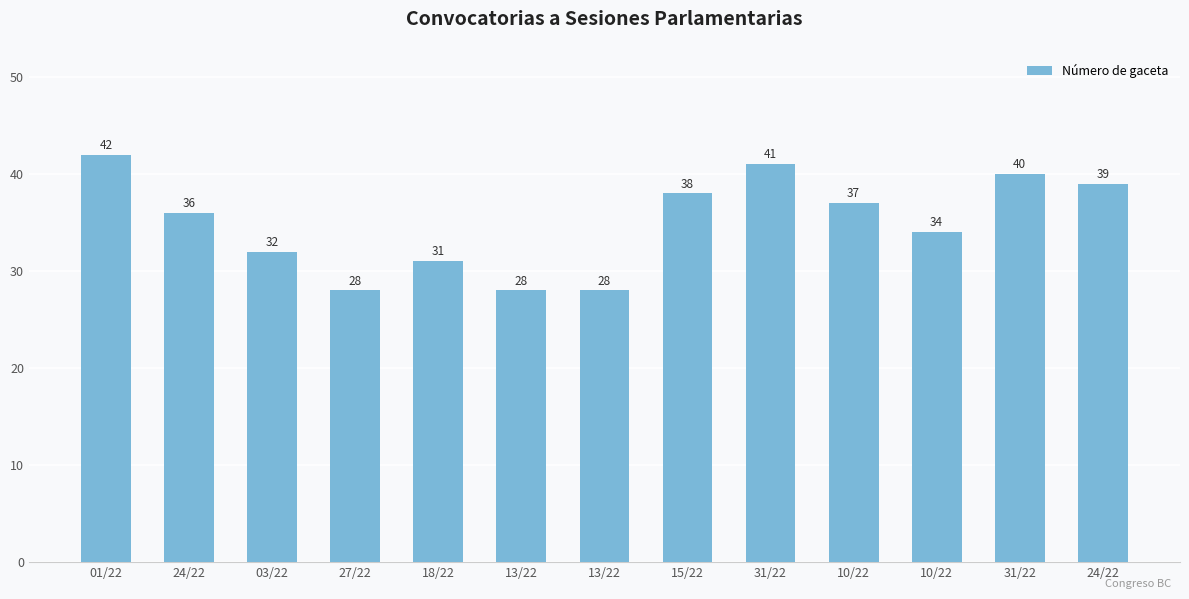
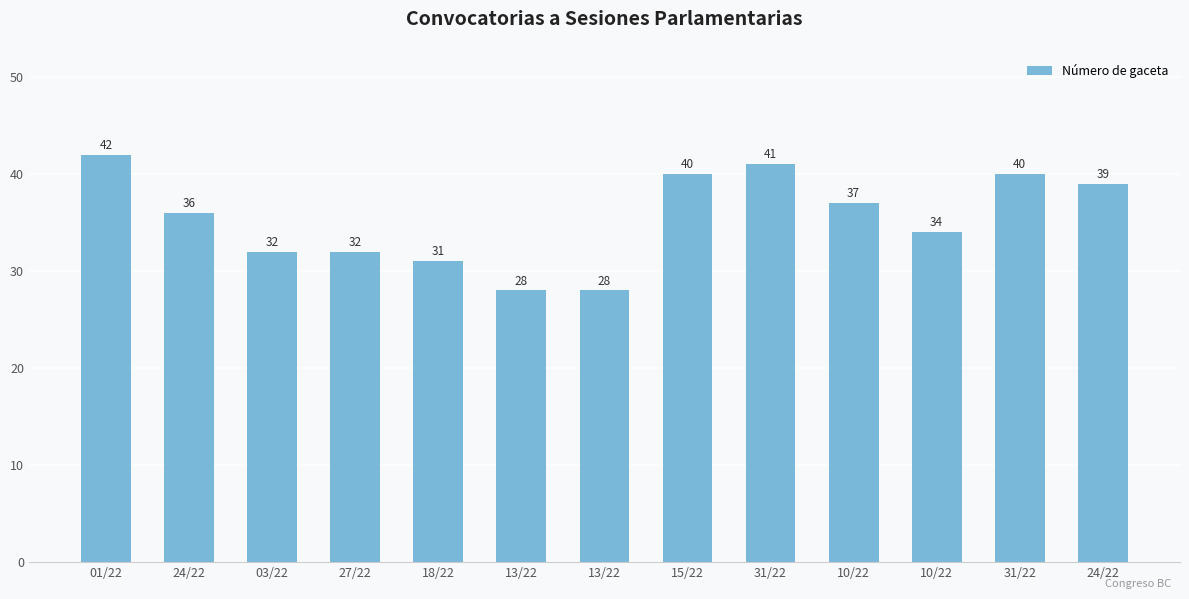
27/22: 28 -> 32
15/22: 38 -> 40
